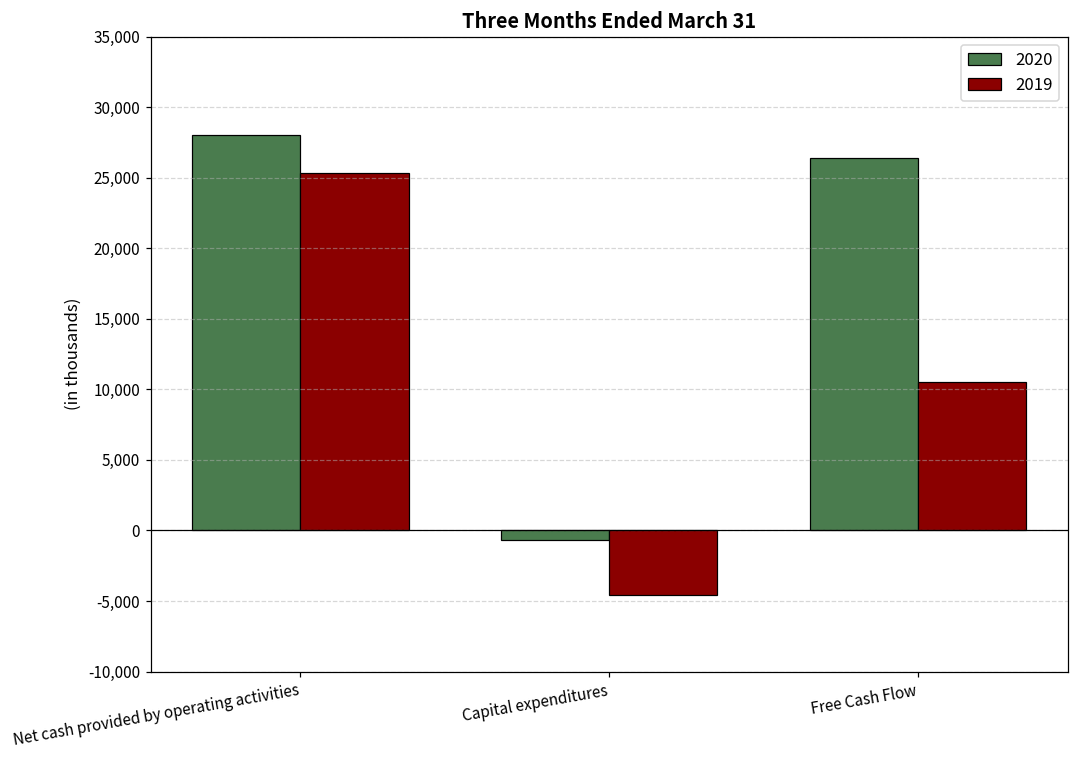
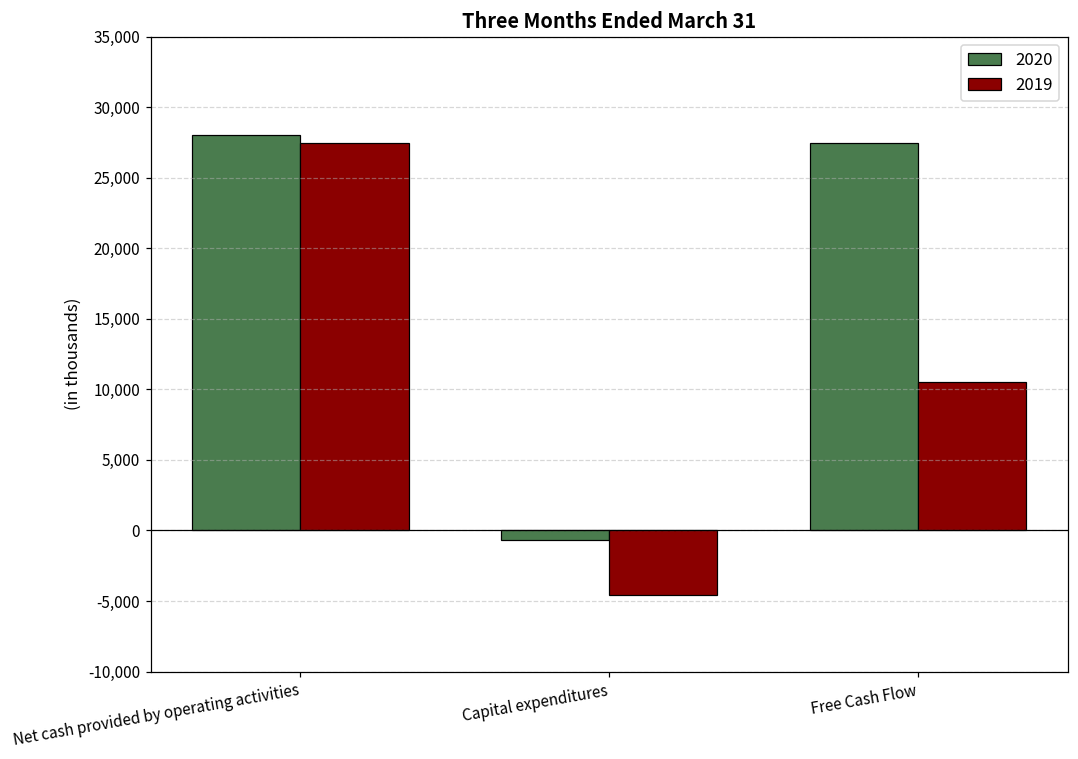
2019, Net cash provided by operating activities: 25,300 -> 27,400
2020, Free Cash Flow: 26,400 -> 27,500
